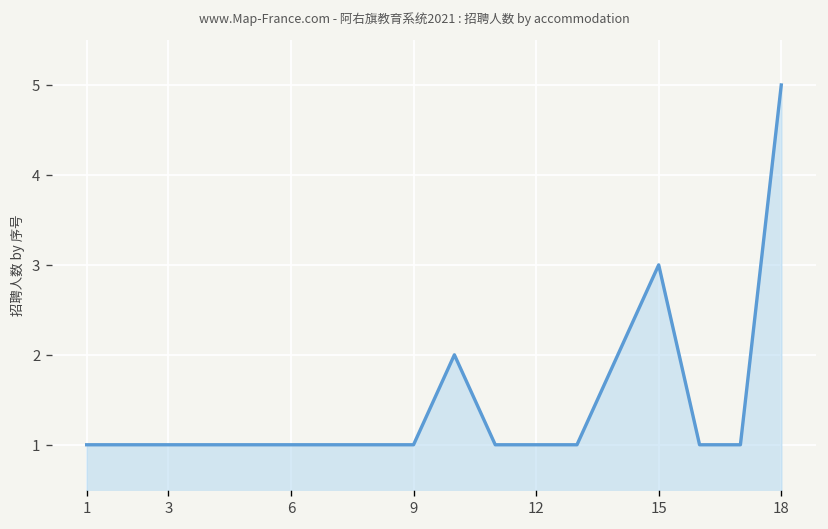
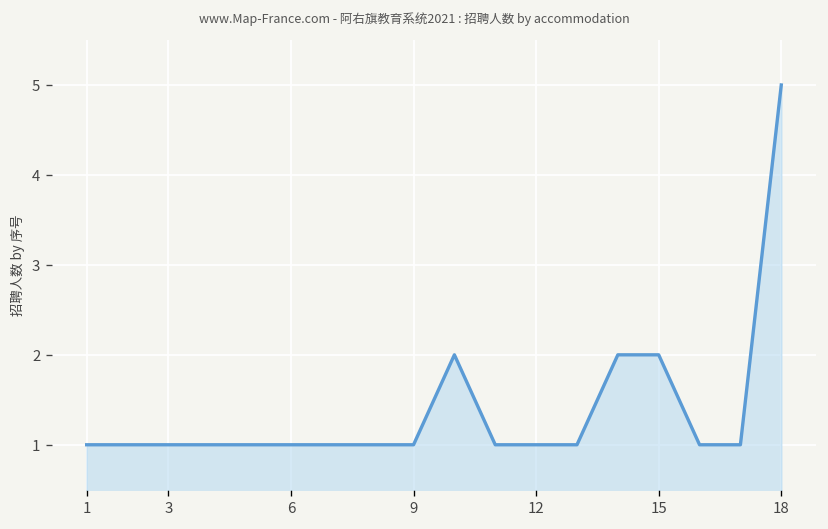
15: 3 -> 2
